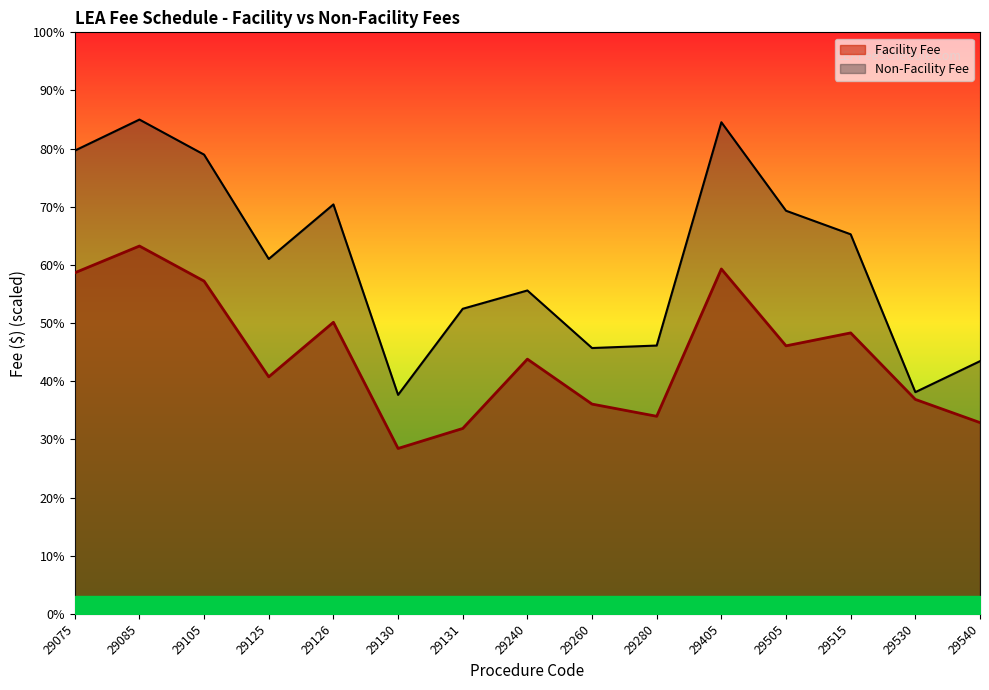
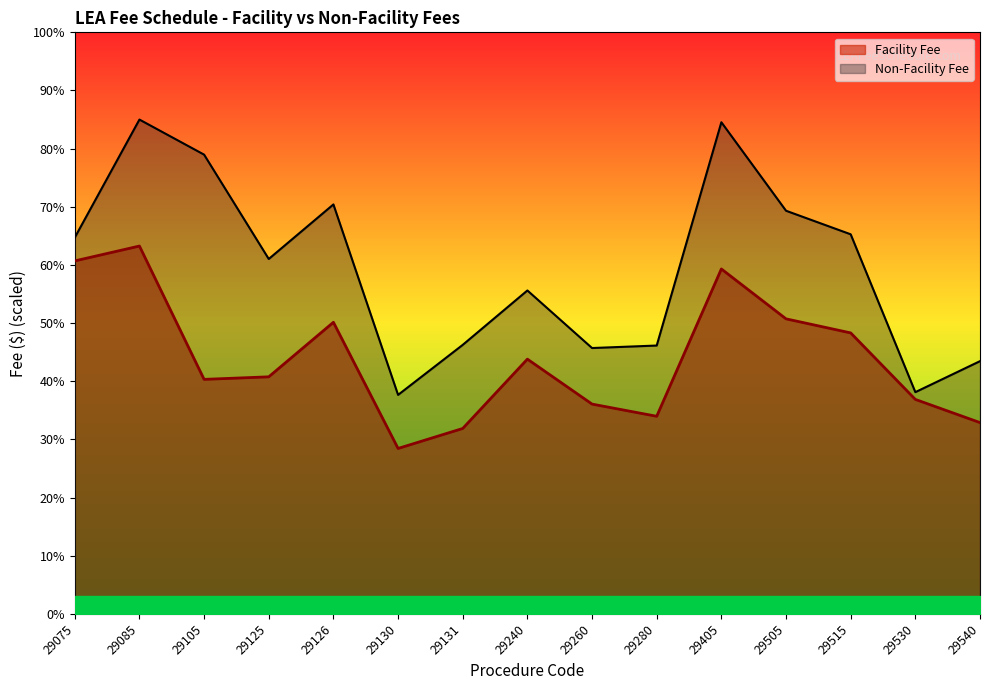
Facility Fee, 29075: 59% -> 61%
Non-Facility Fee, 29075: 80% -> 65%
Facility Fee, 29105: 57% -> 40%
Non-Facility Fee, 29131: 52% -> 46%
Facility Fee, 29505: 46% -> 51%
